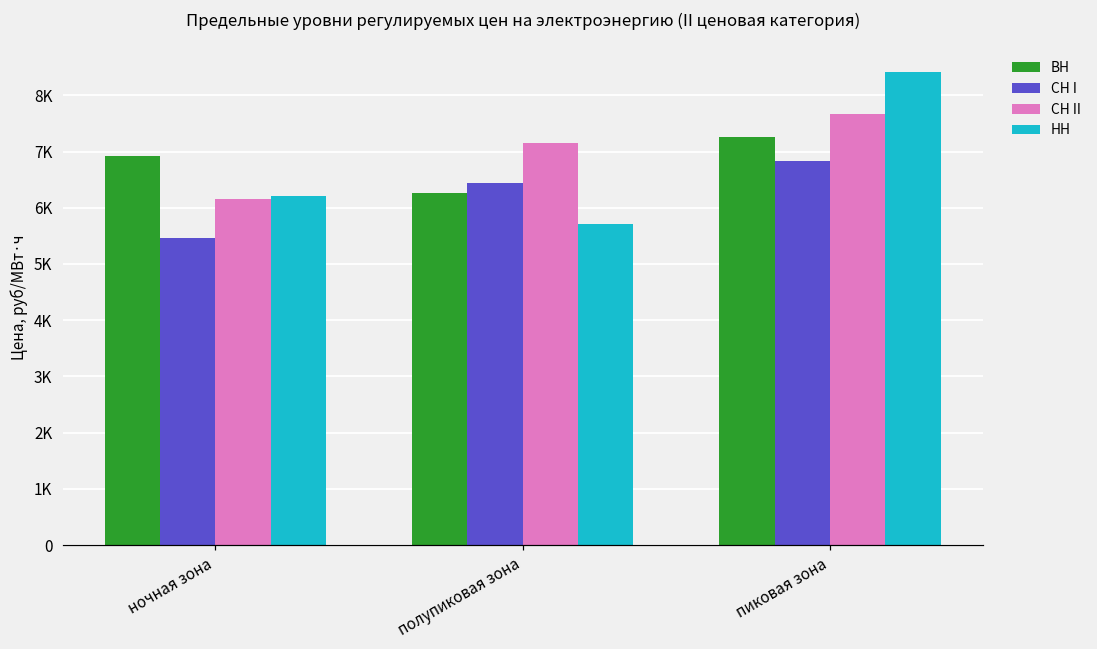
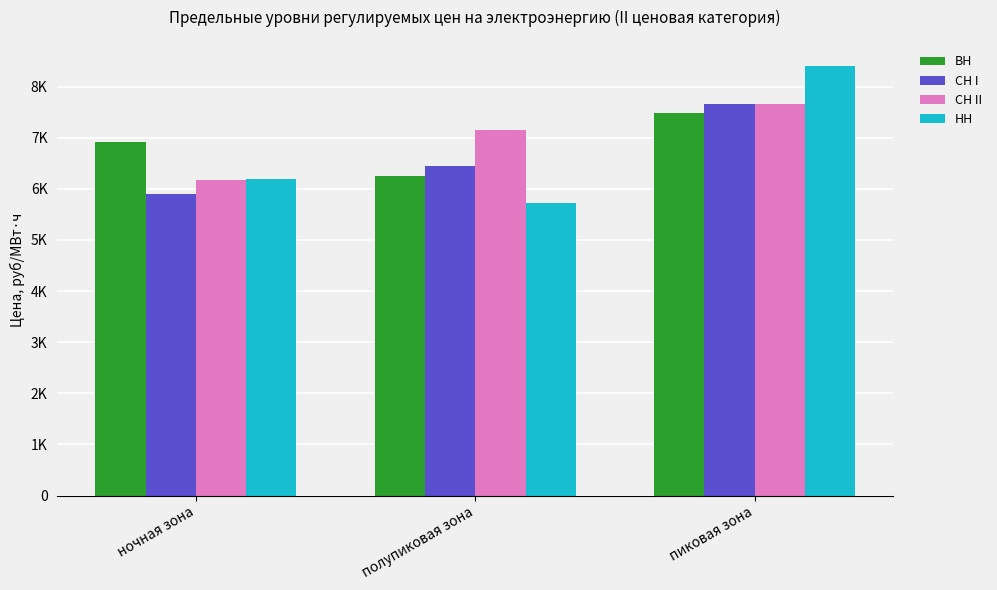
СН I, ночная зона: 5500 -> 5900
ВН, пиковая зона: 7300 -> 7500
СН I, пиковая зона: 6800 -> 7700
